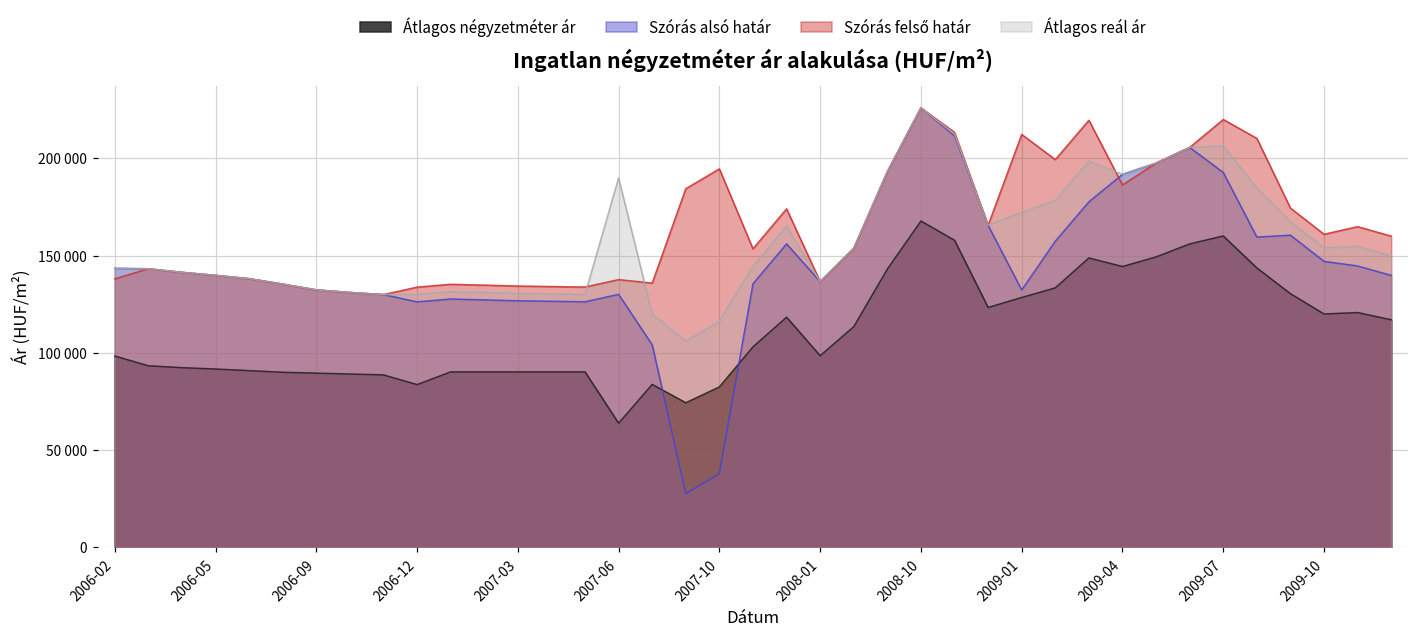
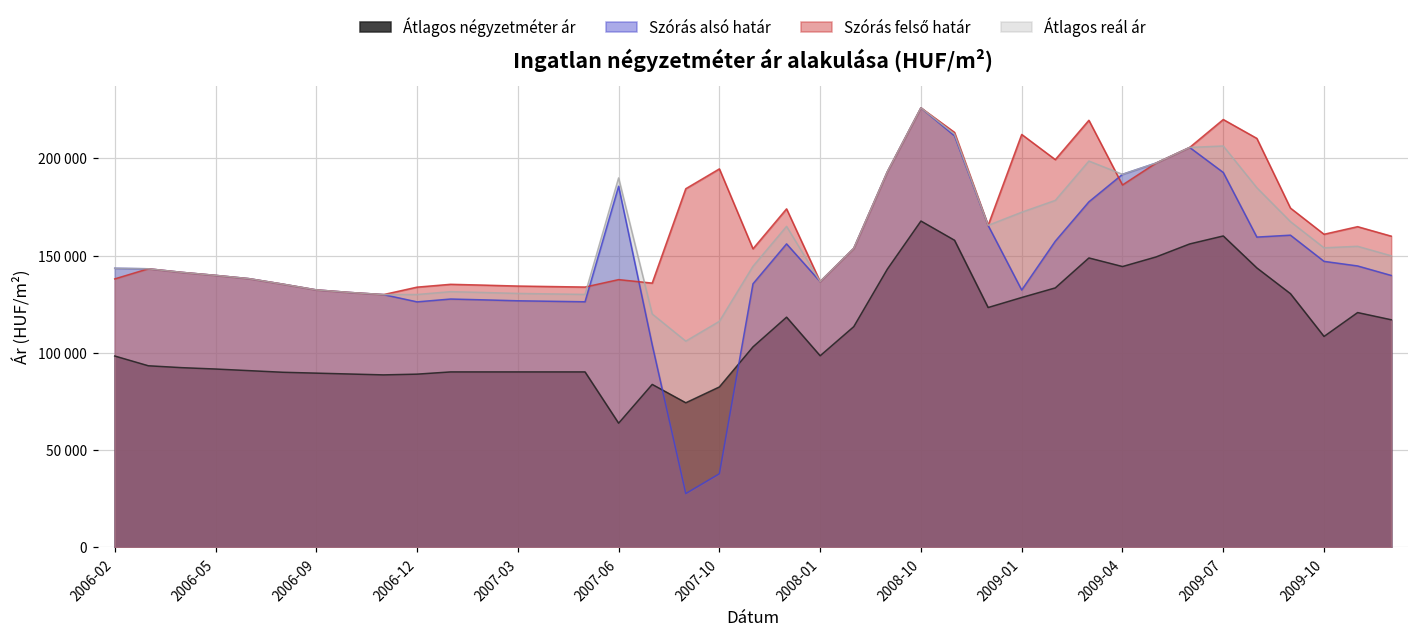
Átlagos négyzetméter ár, 2006-12: 84000 -> 89000
Szórás alsó határ, 2007-06: 130000 -> 186000
Átlagos négyzetméter ár, 2009-10: 120000 -> 108000
